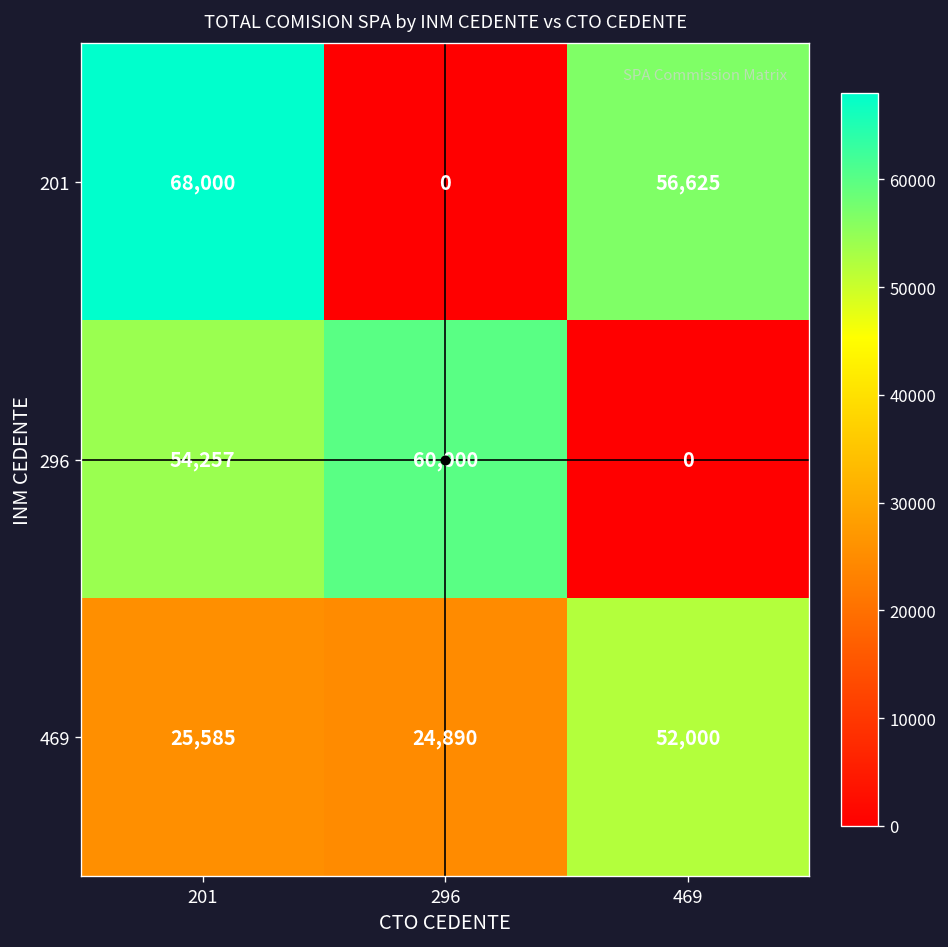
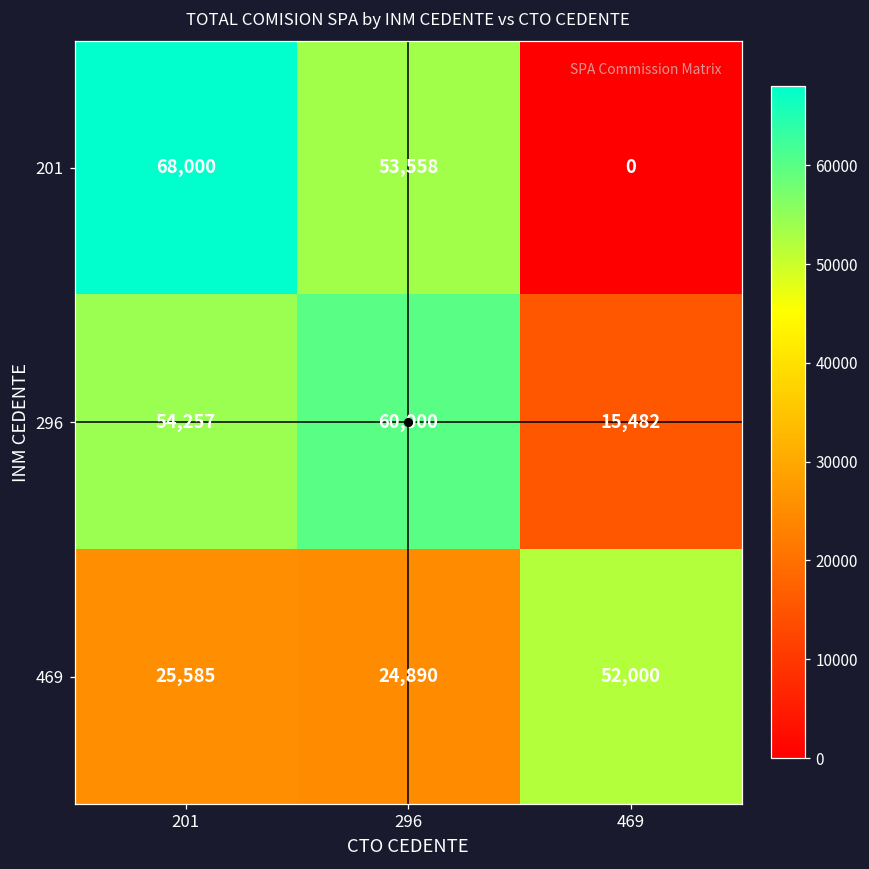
201, 296: 0 -> 53,558
201, 469: 56,625 -> 0
296, 469: 0 -> 15,482
